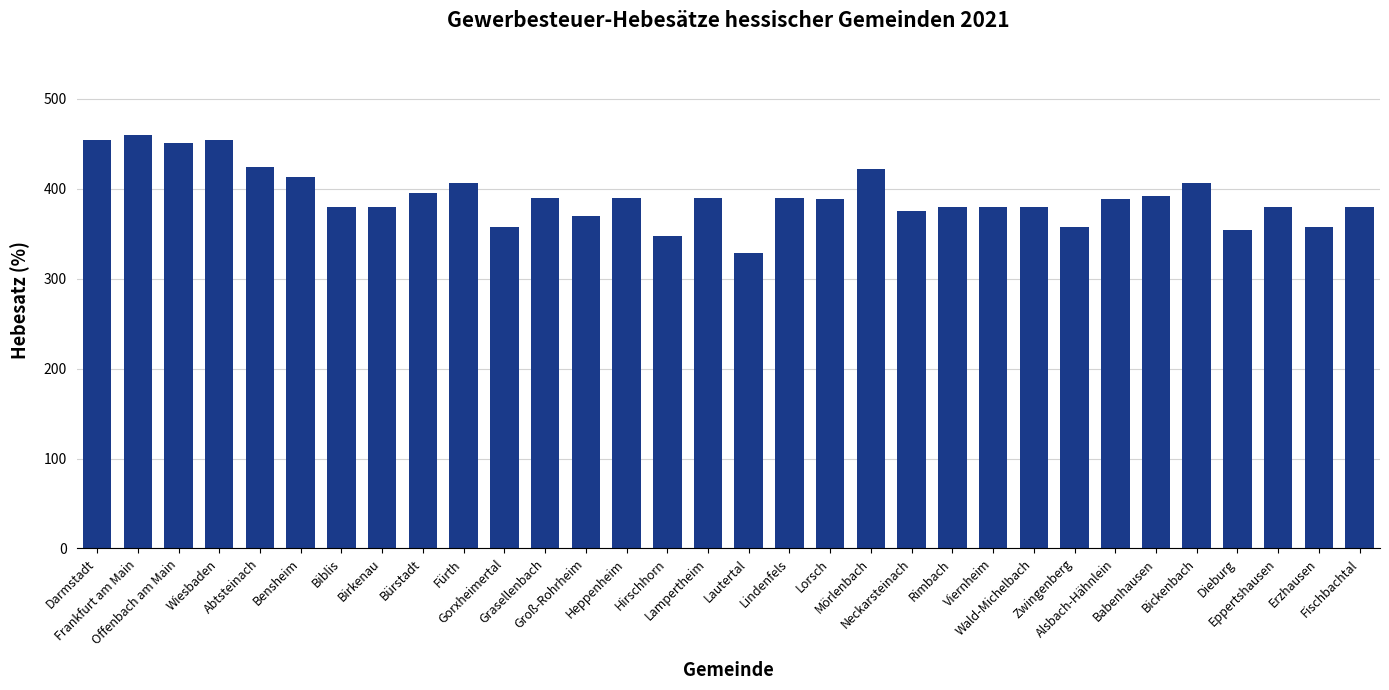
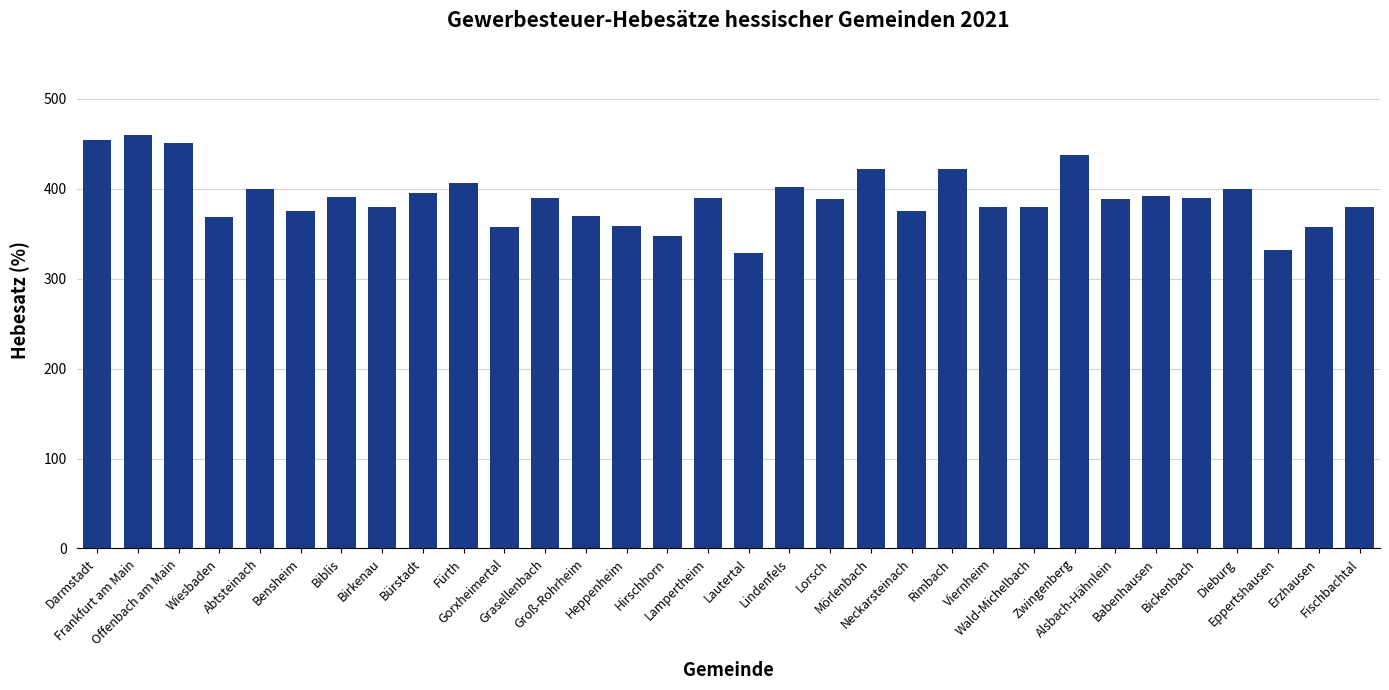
Wiesbaden: 450 -> 370
Abtsteinach: 420 -> 400
Bensheim: 410 -> 380
Biblis: 380 -> 390
Heppenheim: 390 -> 360
Lindenfels: 390 -> 400
Rimbach: 380 -> 420
Zwingenberg: 360 -> 440
Bickenbach: 410 -> 390
Dieburg: 350 -> 400
Eppertshausen: 380 -> 330
